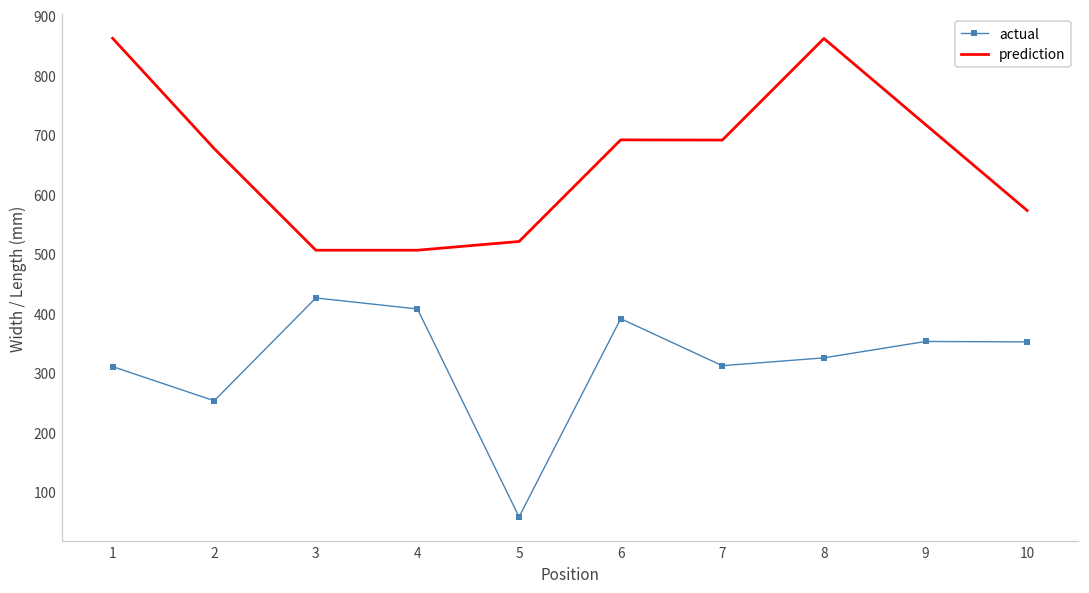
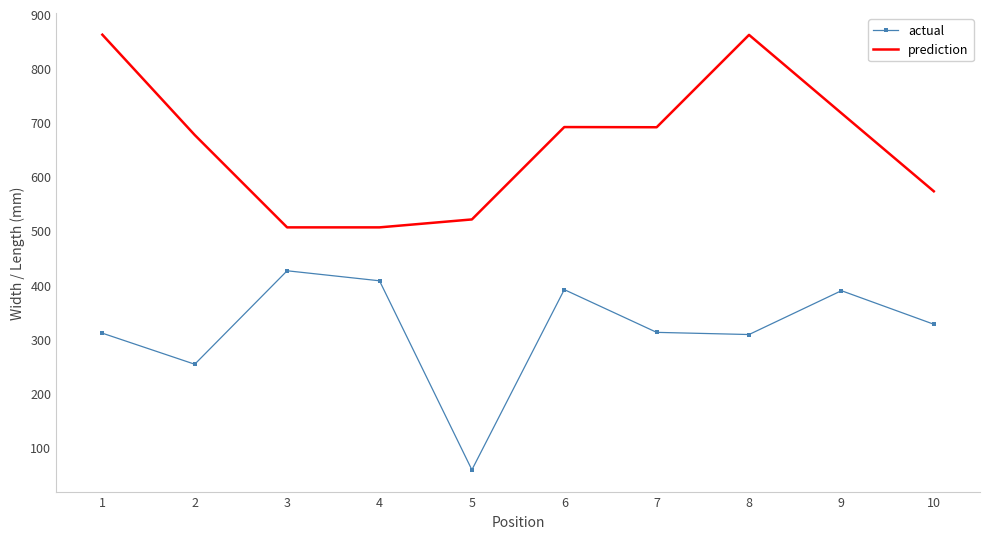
actual, 8: 330 -> 310
actual, 9: 350 -> 390
actual, 10: 350 -> 330
